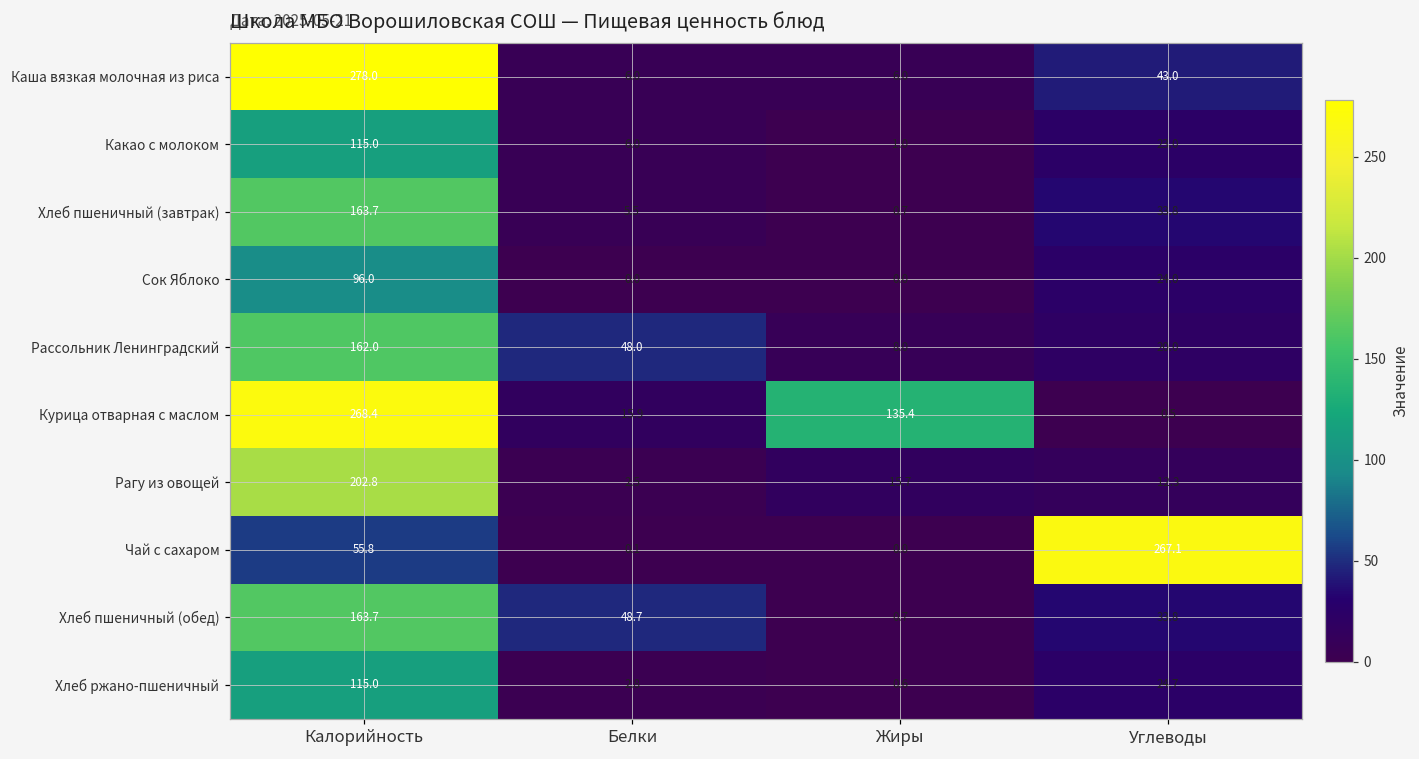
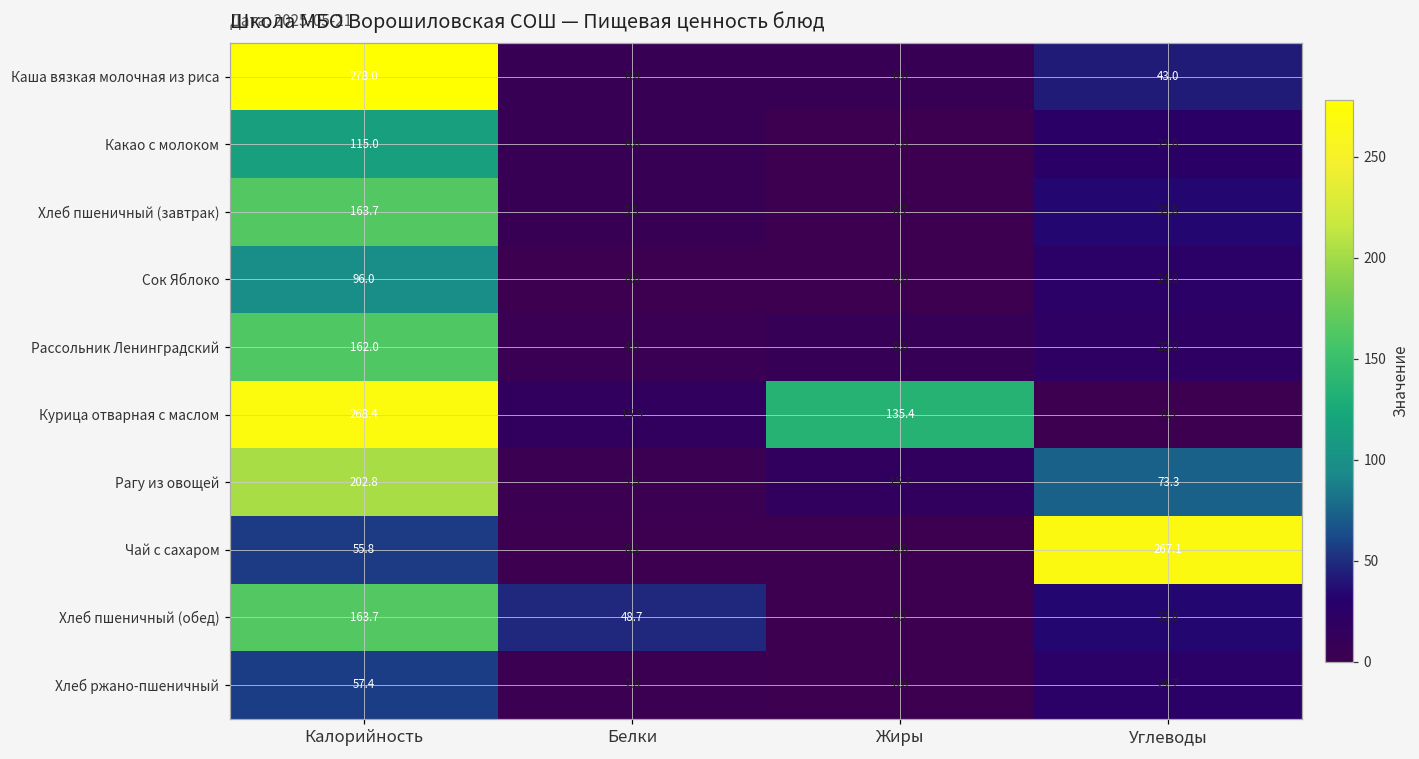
Рассольник Ленинградский, Белки: 48.0 -> 4.0
Рагу из овощей, Углеводы: 12.3 -> 73.3
Хлеб ржано-пшеничный, Калорийность: 115.0 -> 57.4
